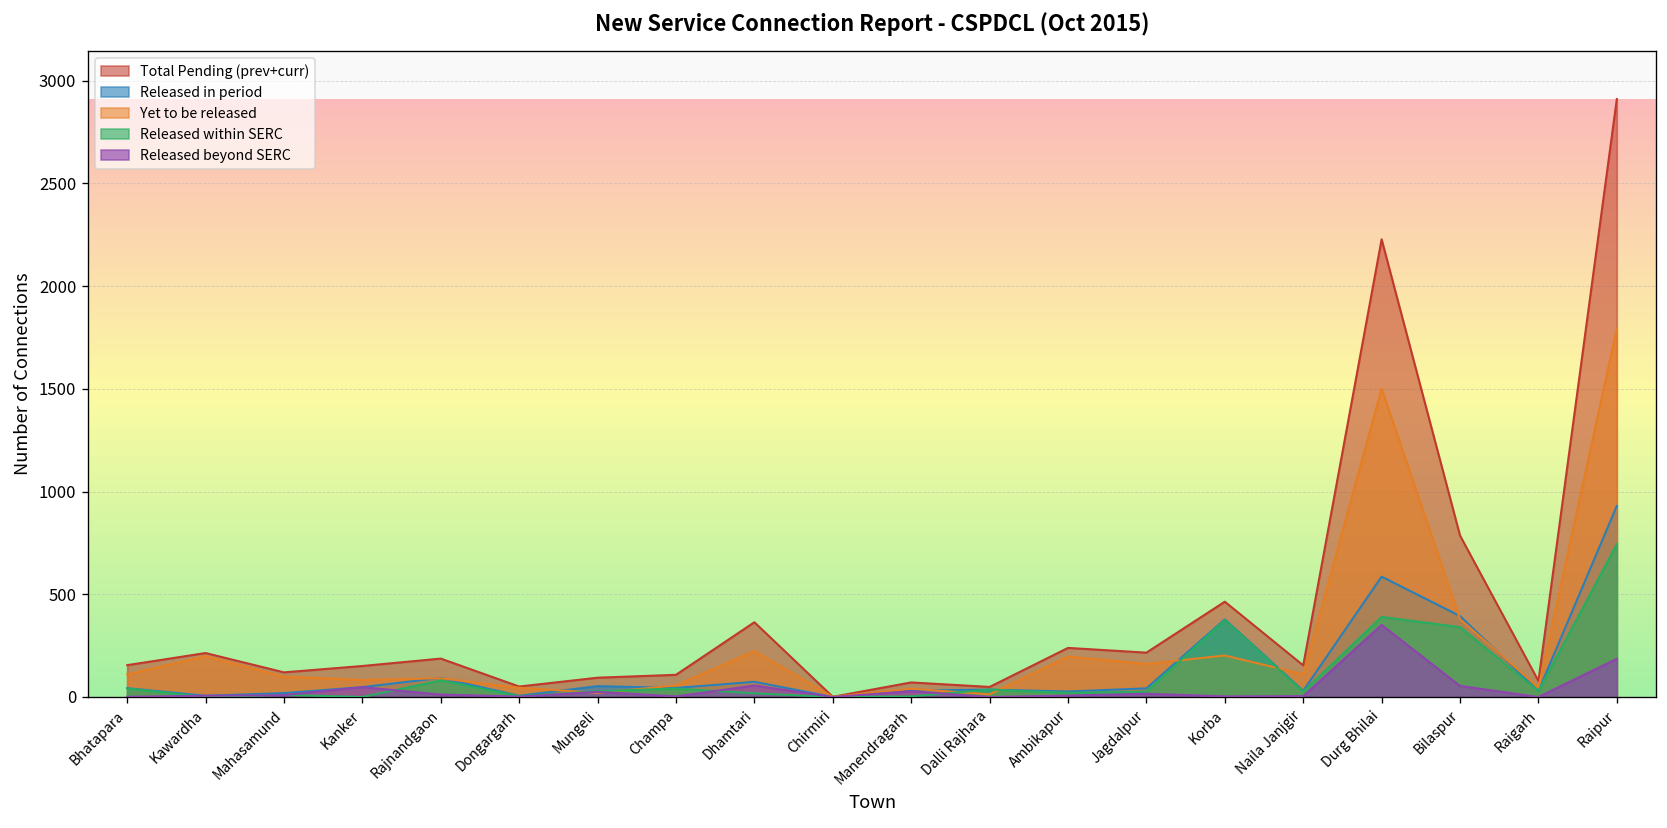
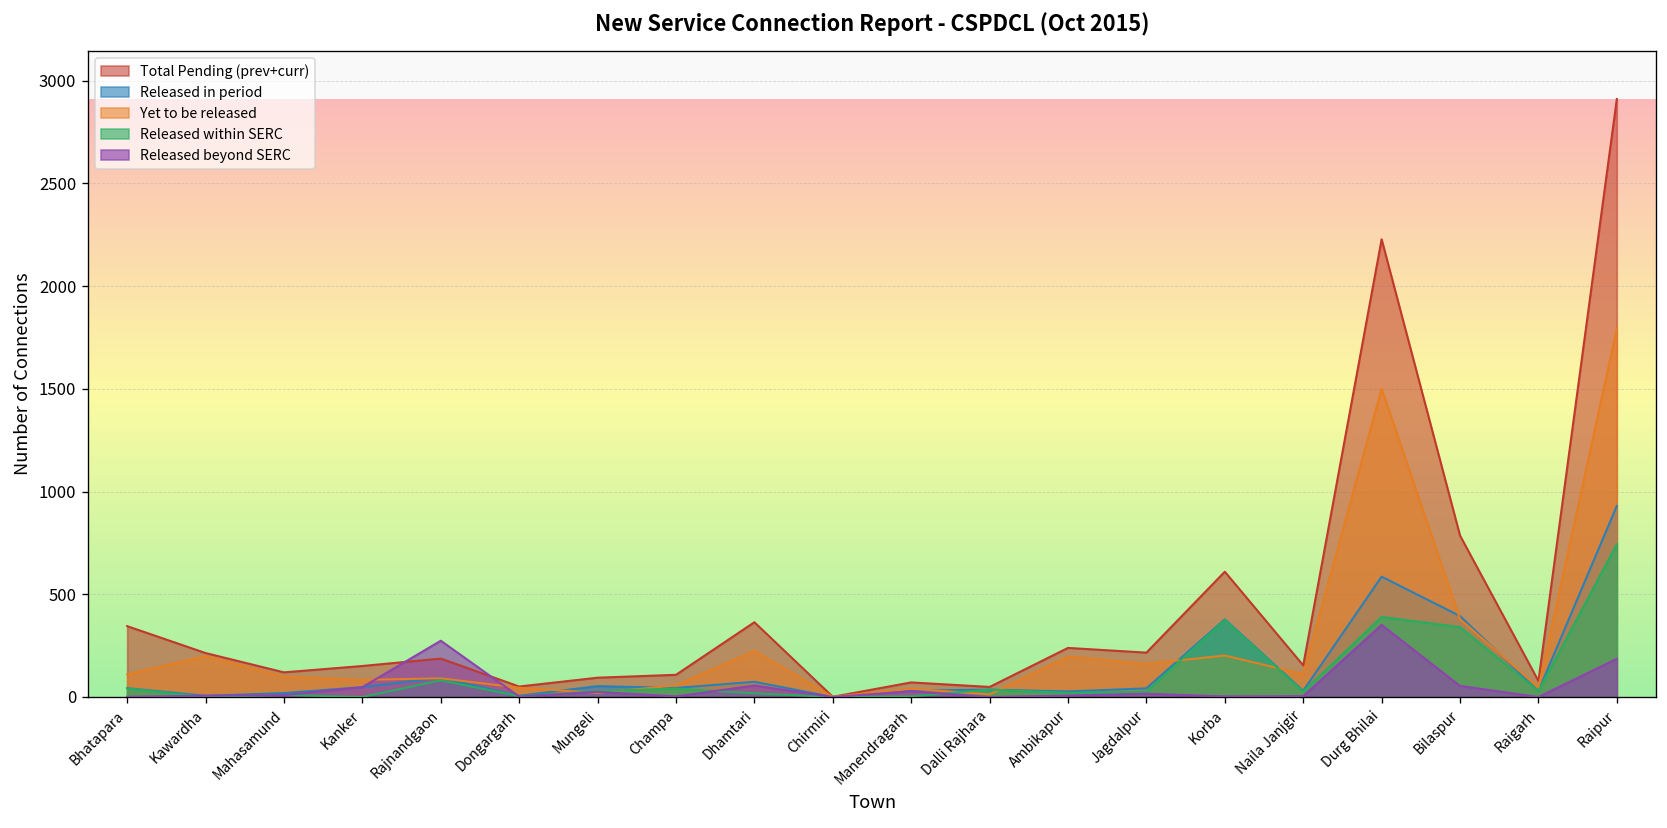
Total Pending (prev+curr), Bhatapara: 160 -> 350
Released beyond SERC, Rajnandgaon: 10 -> 270
Total Pending (prev+curr), Korba: 460 -> 610
